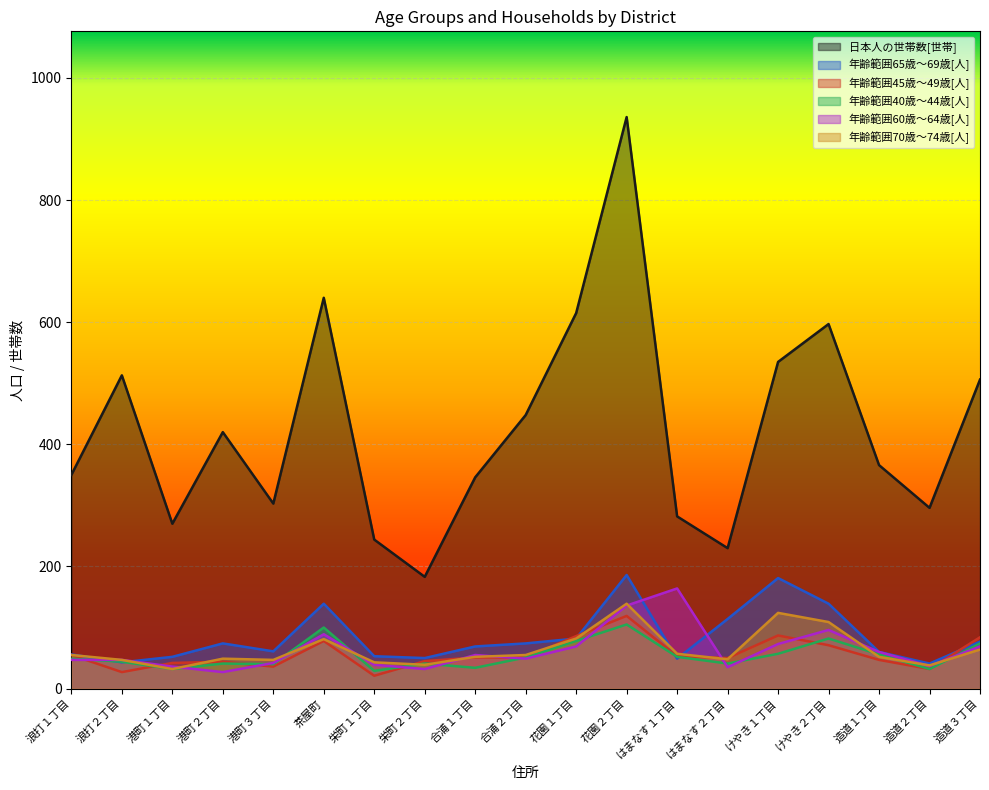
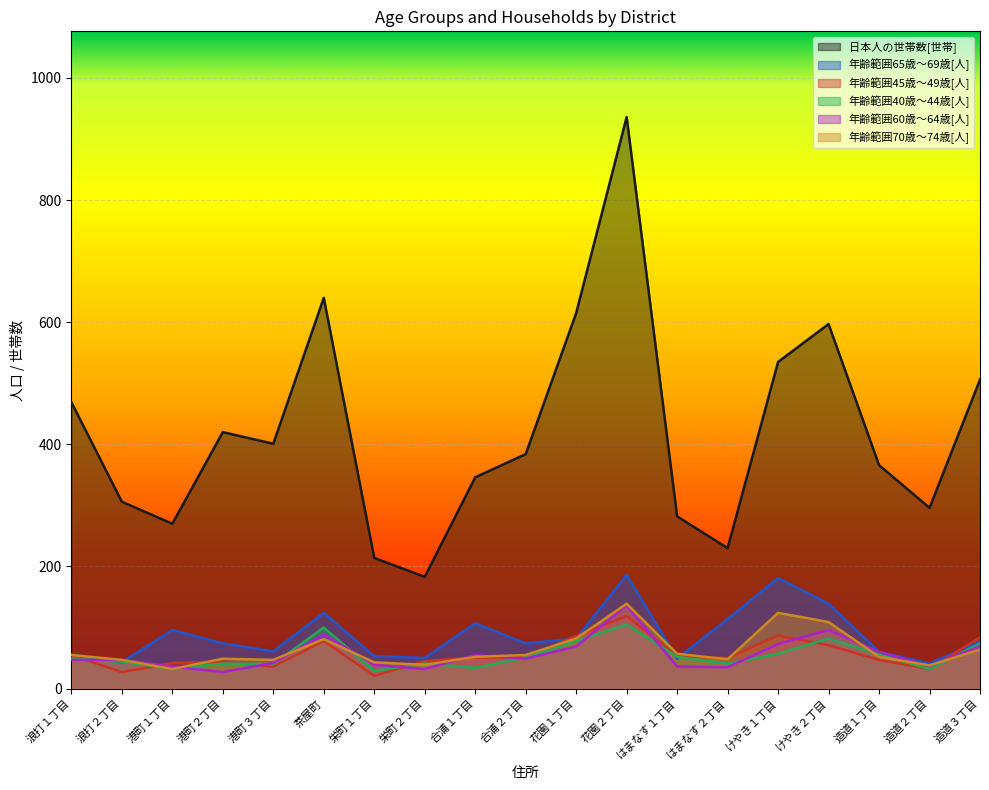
日本人の世帯数[世帯], 浪打１丁目: 350 -> 470
日本人の世帯数[世帯], 浪打２丁目: 510 -> 310
年齢範囲65歳～69歳[人], 港町１丁目: 50 -> 100
日本人の世帯数[世帯], 港町３丁目: 300 -> 400
年齢範囲65歳～69歳[人], 茶屋町: 140 -> 120
日本人の世帯数[世帯], 栄町１丁目: 240 -> 210
年齢範囲65歳～69歳[人], 合浦１丁目: 70 -> 110
日本人の世帯数[世帯], 合浦２丁目: 450 -> 380
年齢範囲60歳～64歳[人], はまなす１丁目: 160 -> 40
